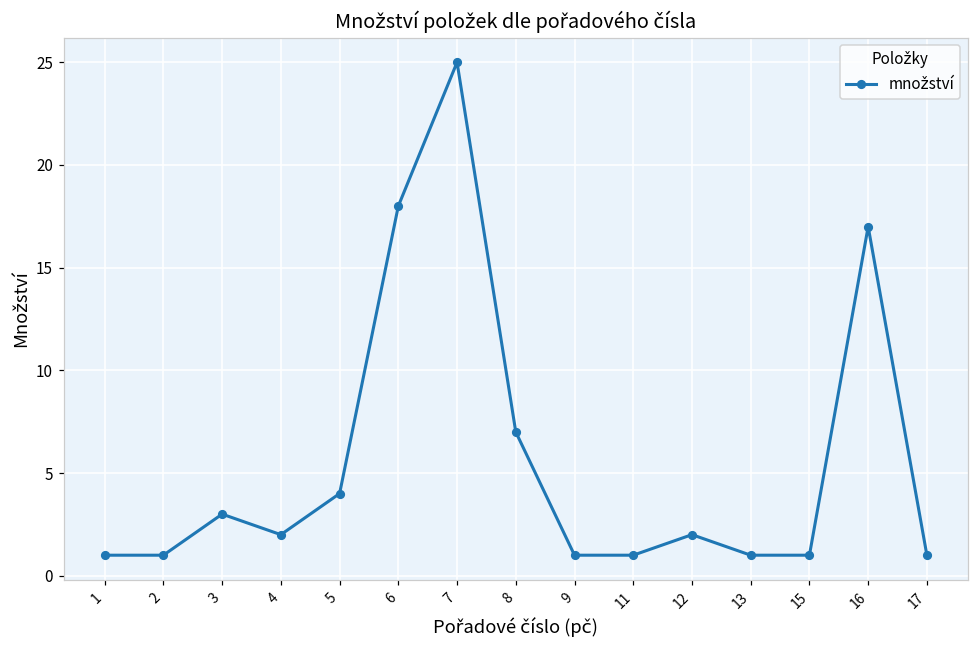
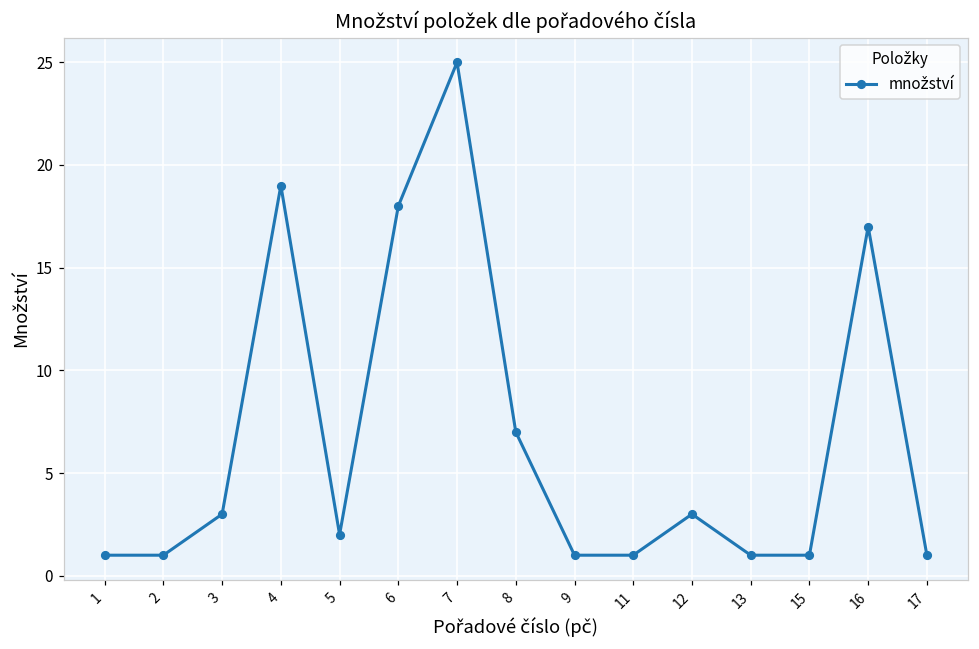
4: 2 -> 19
5: 4 -> 2
12: 2 -> 3
